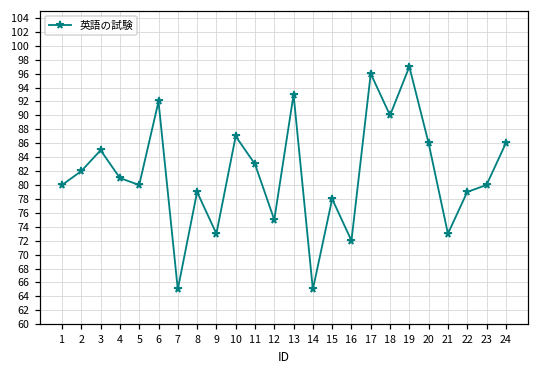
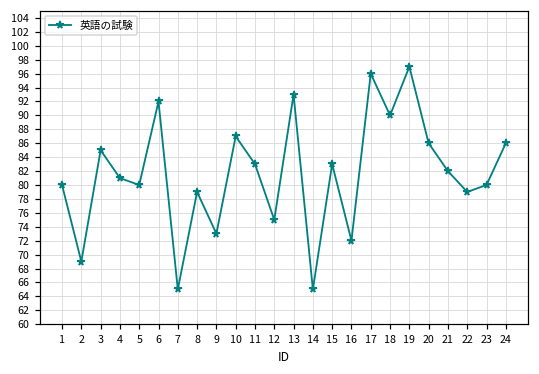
2: 82 -> 69
15: 78 -> 83
21: 73 -> 82
